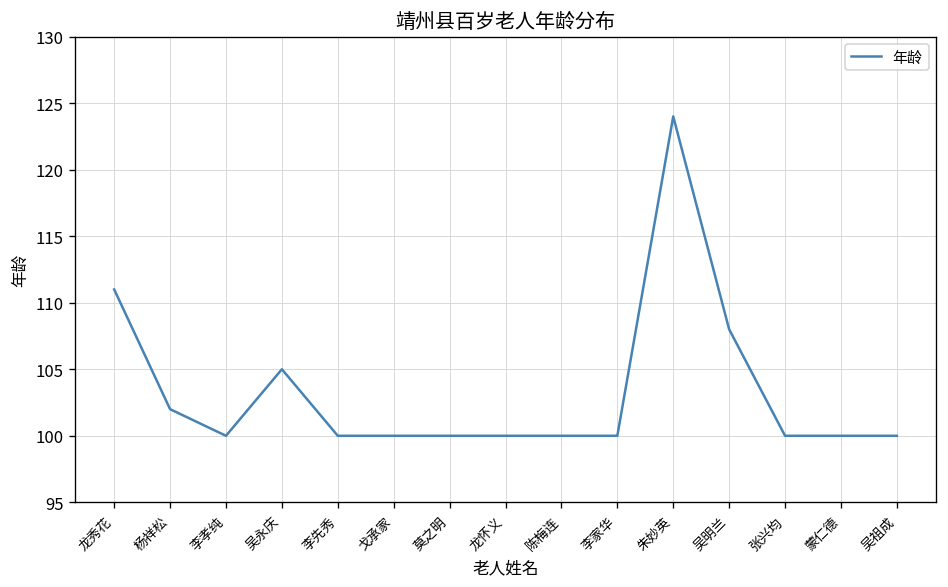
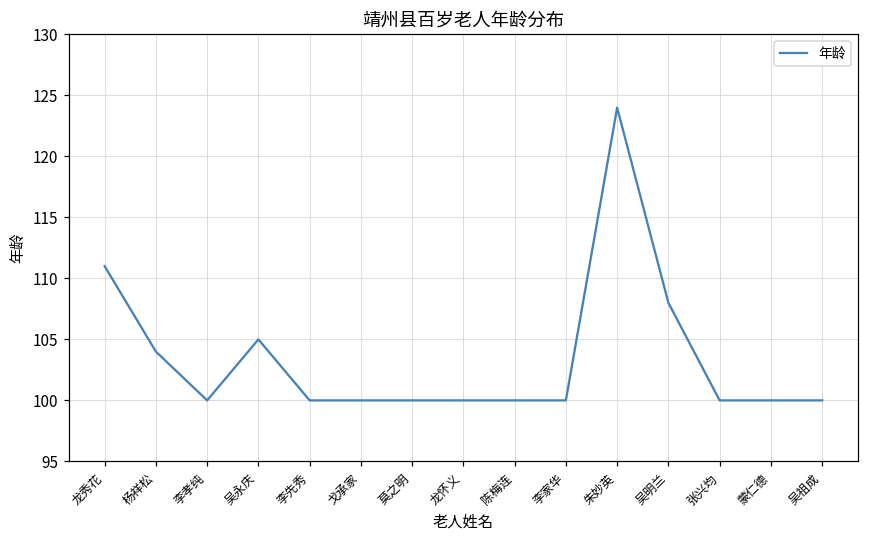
杨祥松: 102 -> 104
